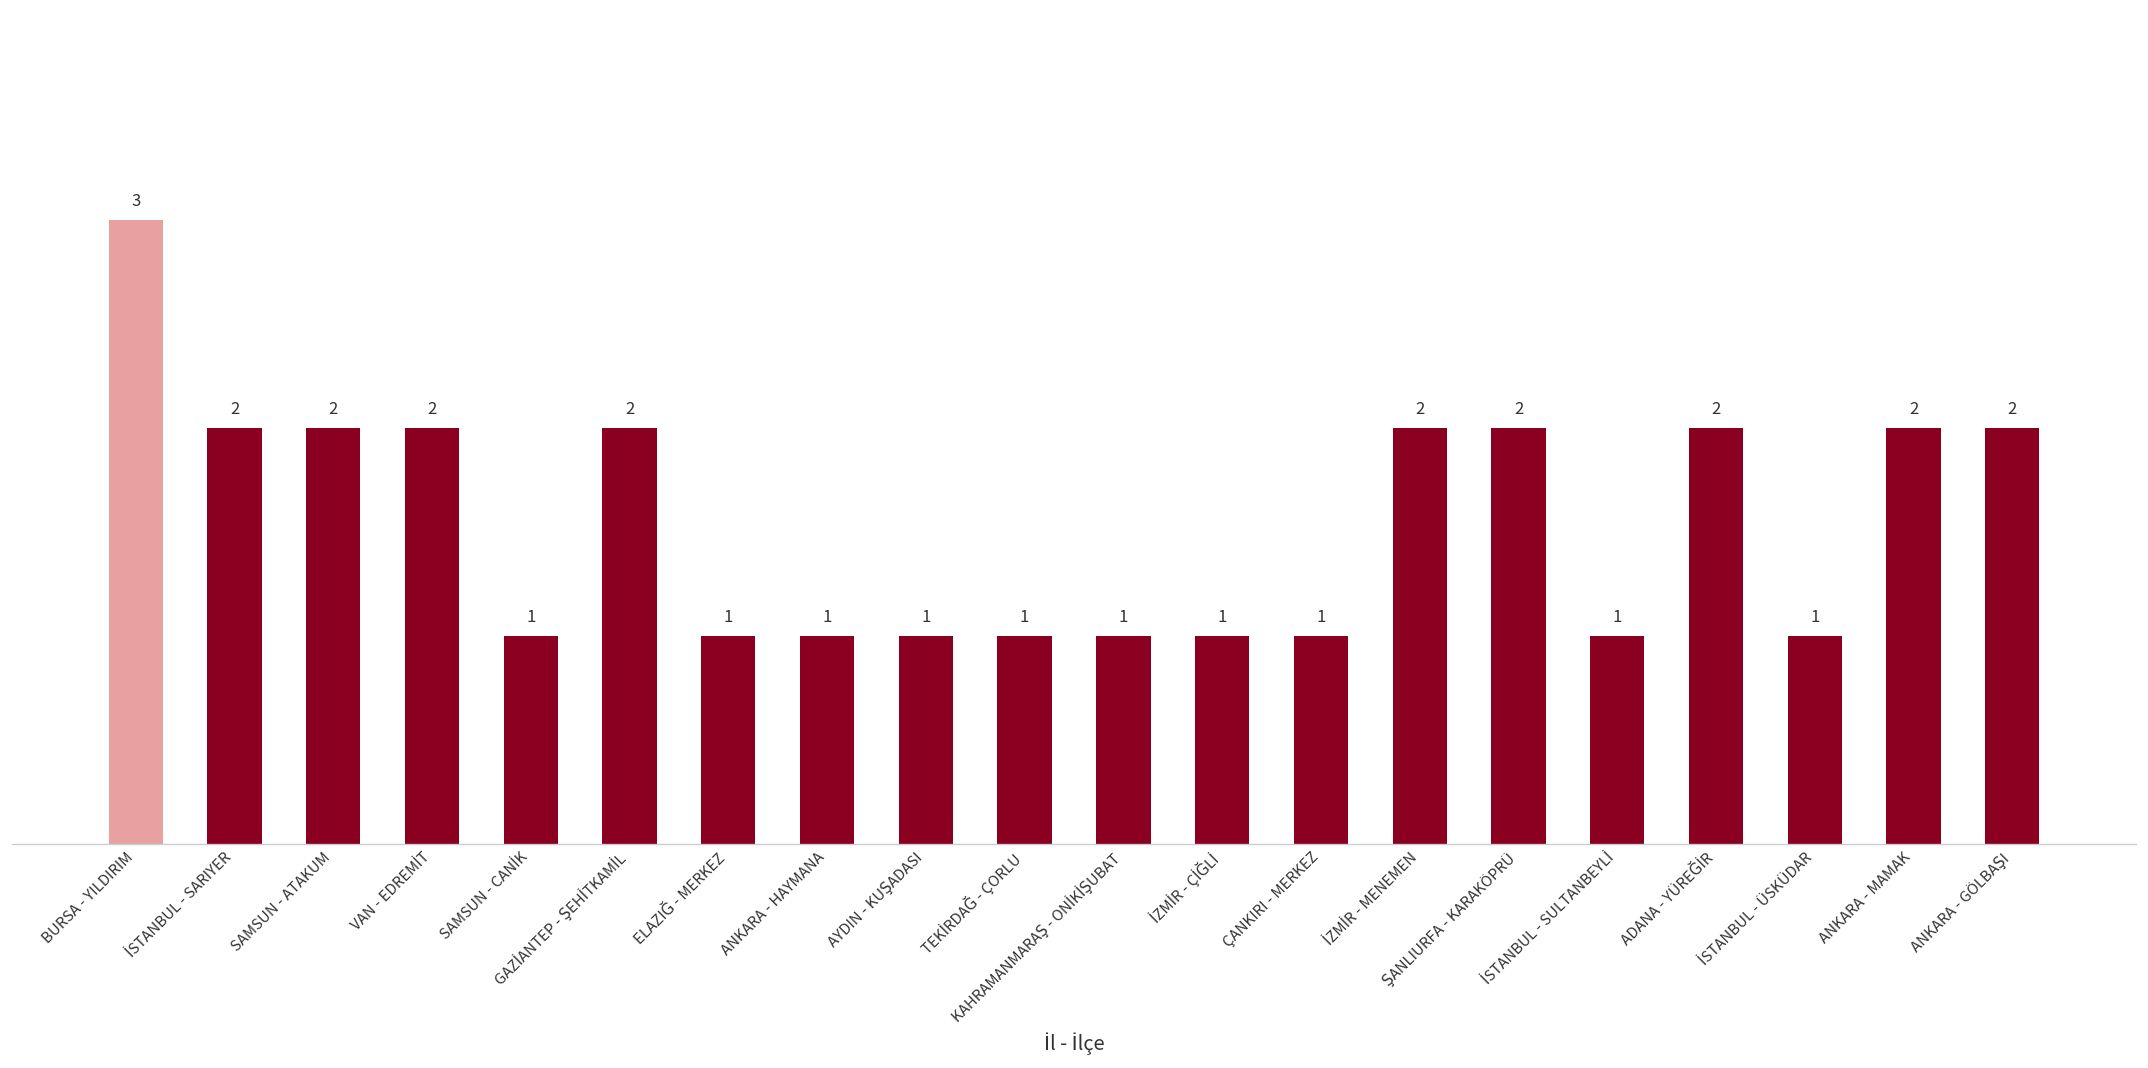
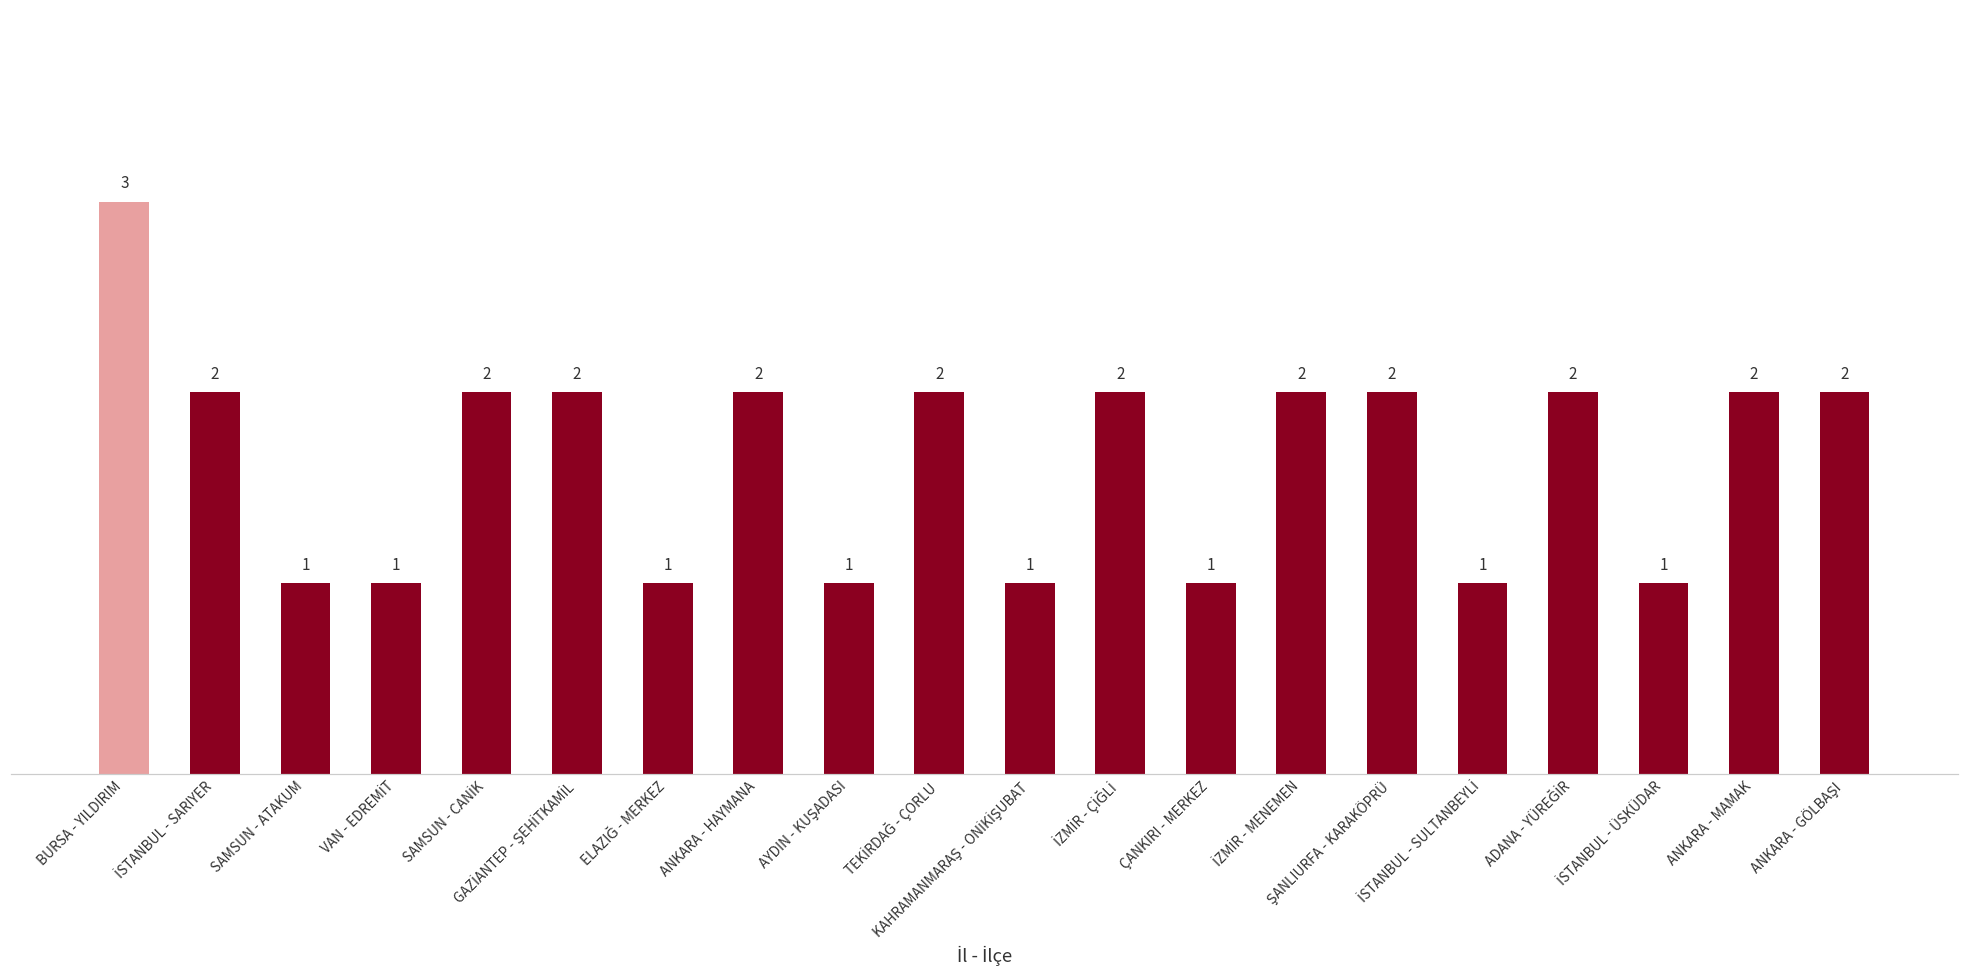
SAMSUN - ATAKUM: 2 -> 1
VAN - EDREMİT: 2 -> 1
SAMSUN - CANİK: 1 -> 2
ANKARA - HAYMANA: 1 -> 2
TEKİRDAĞ - ÇORLU: 1 -> 2
İZMİR - ÇİĞLİ: 1 -> 2
